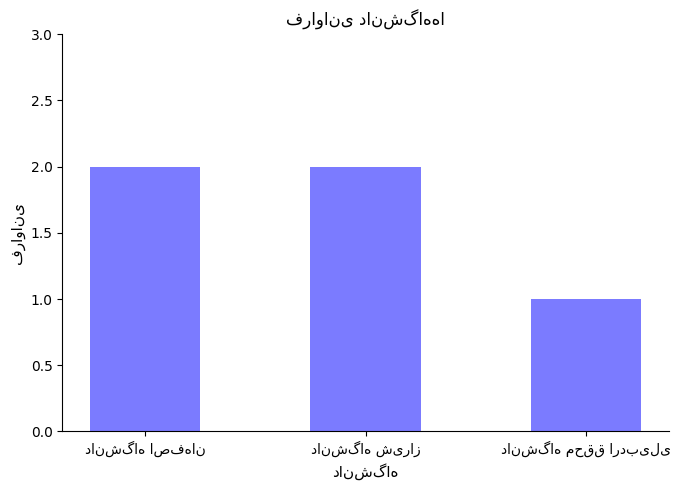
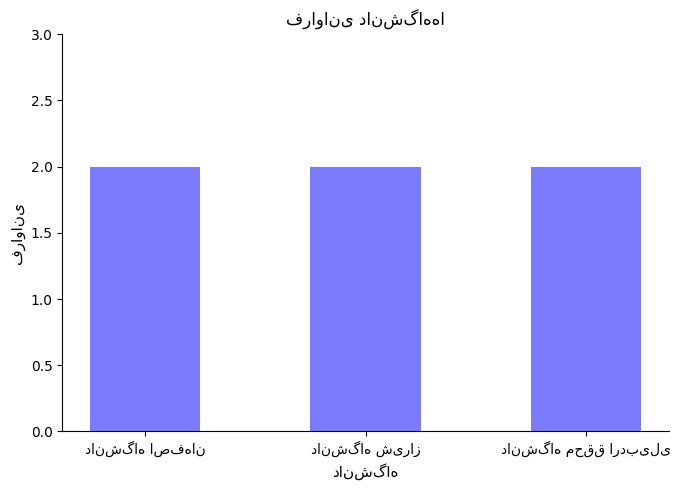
دانشگاه محقق اردبیلی: 1 -> 2
